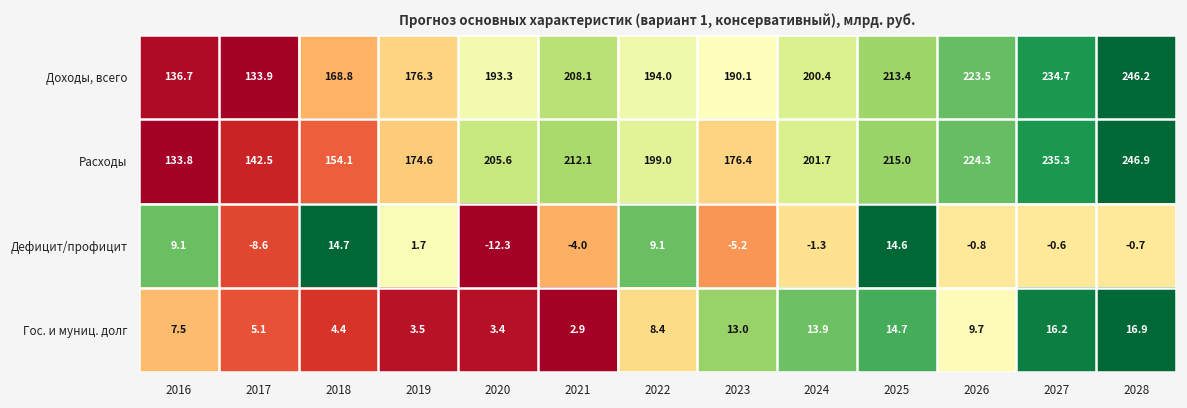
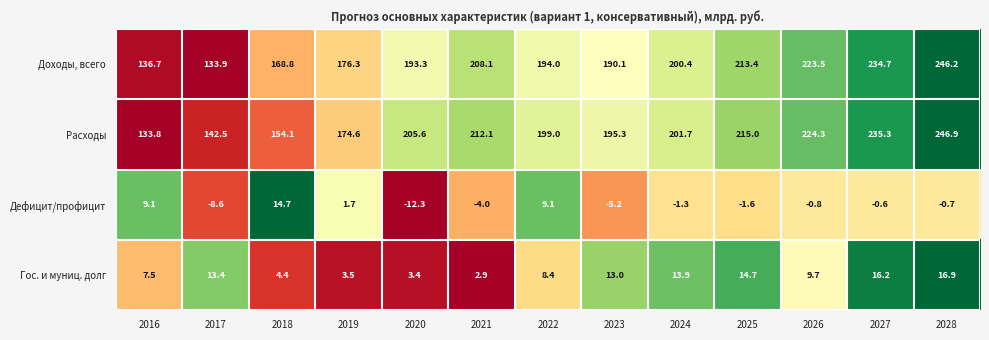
Расходы, 2023: 176.4 -> 195.3
Дефицит/профицит, 2025: 14.6 -> -1.6
Гос. и муниц. долг, 2017: 5.1 -> 13.4
